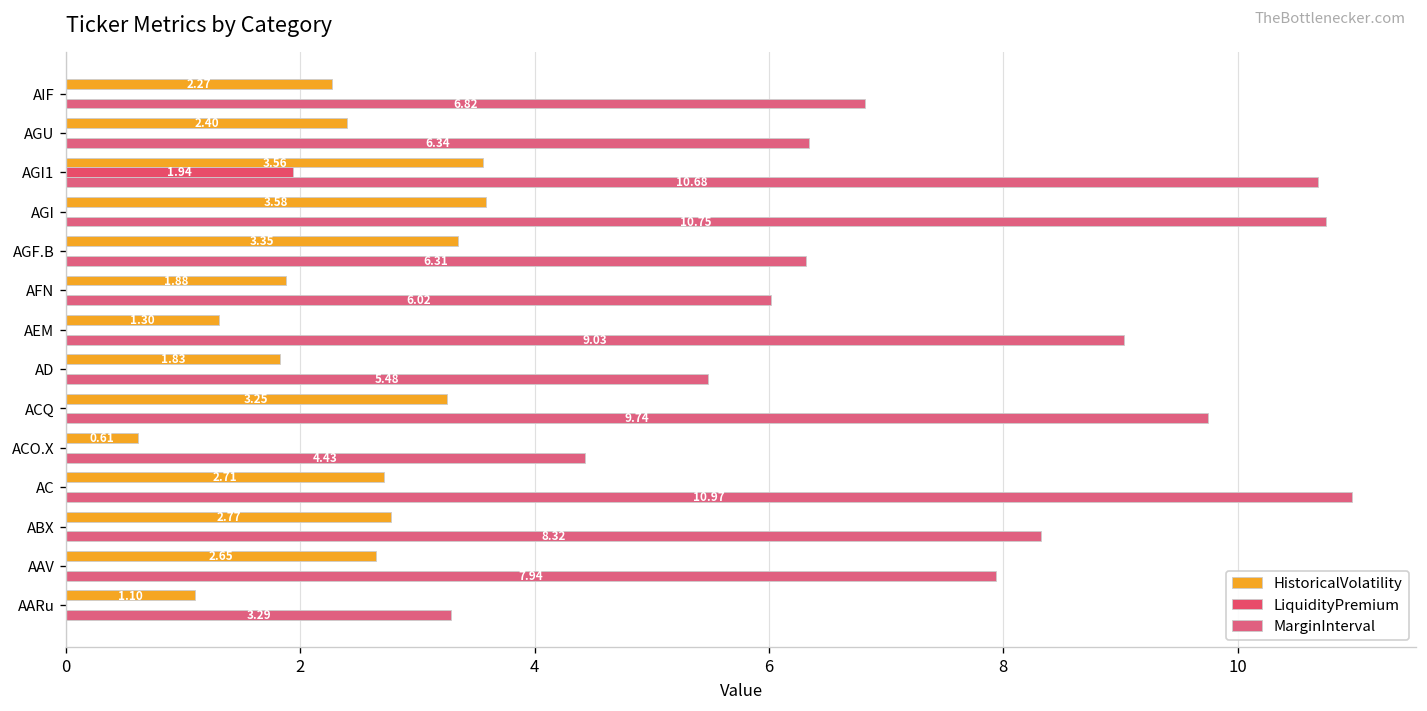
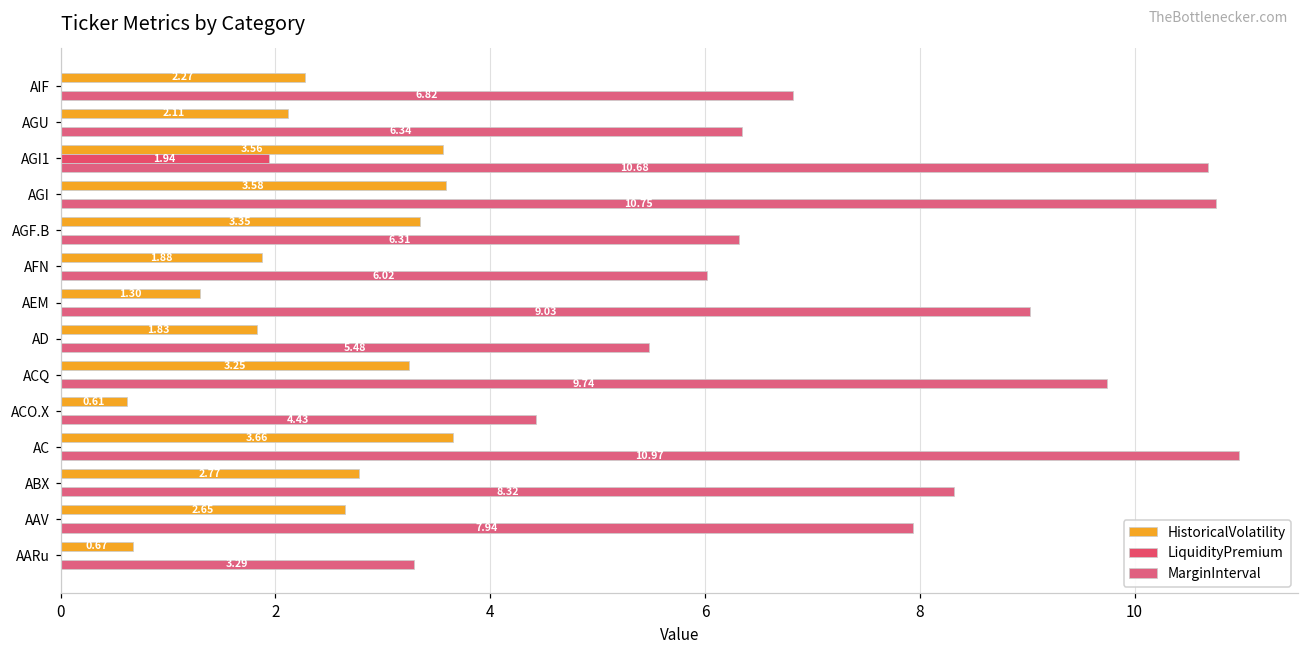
HistoricalVolatility, AGU: 2.40 -> 2.11
HistoricalVolatility, AC: 2.71 -> 3.66
HistoricalVolatility, AARu: 1.10 -> 0.67
